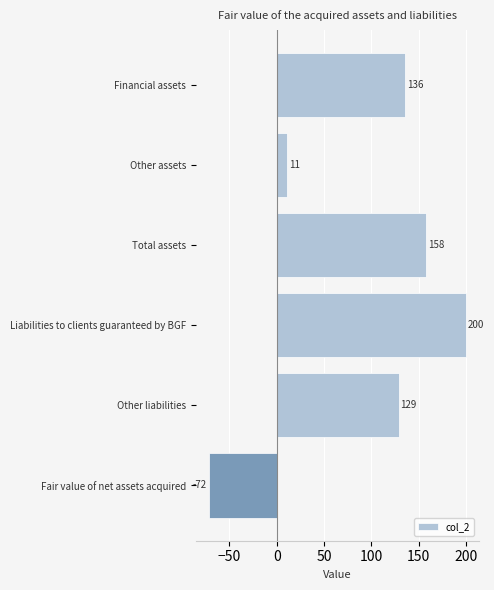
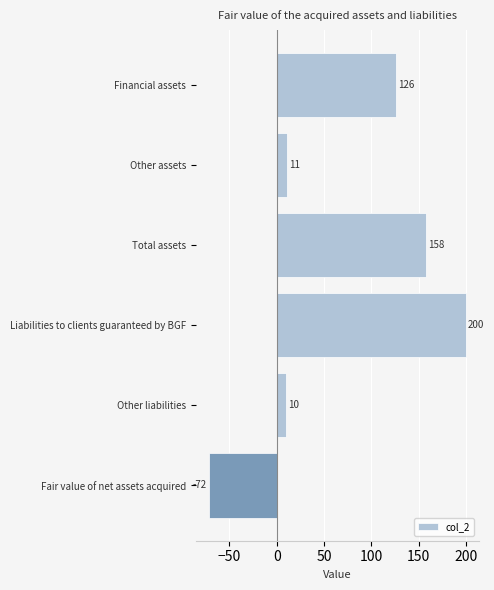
Financial assets: 136 -> 126
Other liabilities: 129 -> 10
